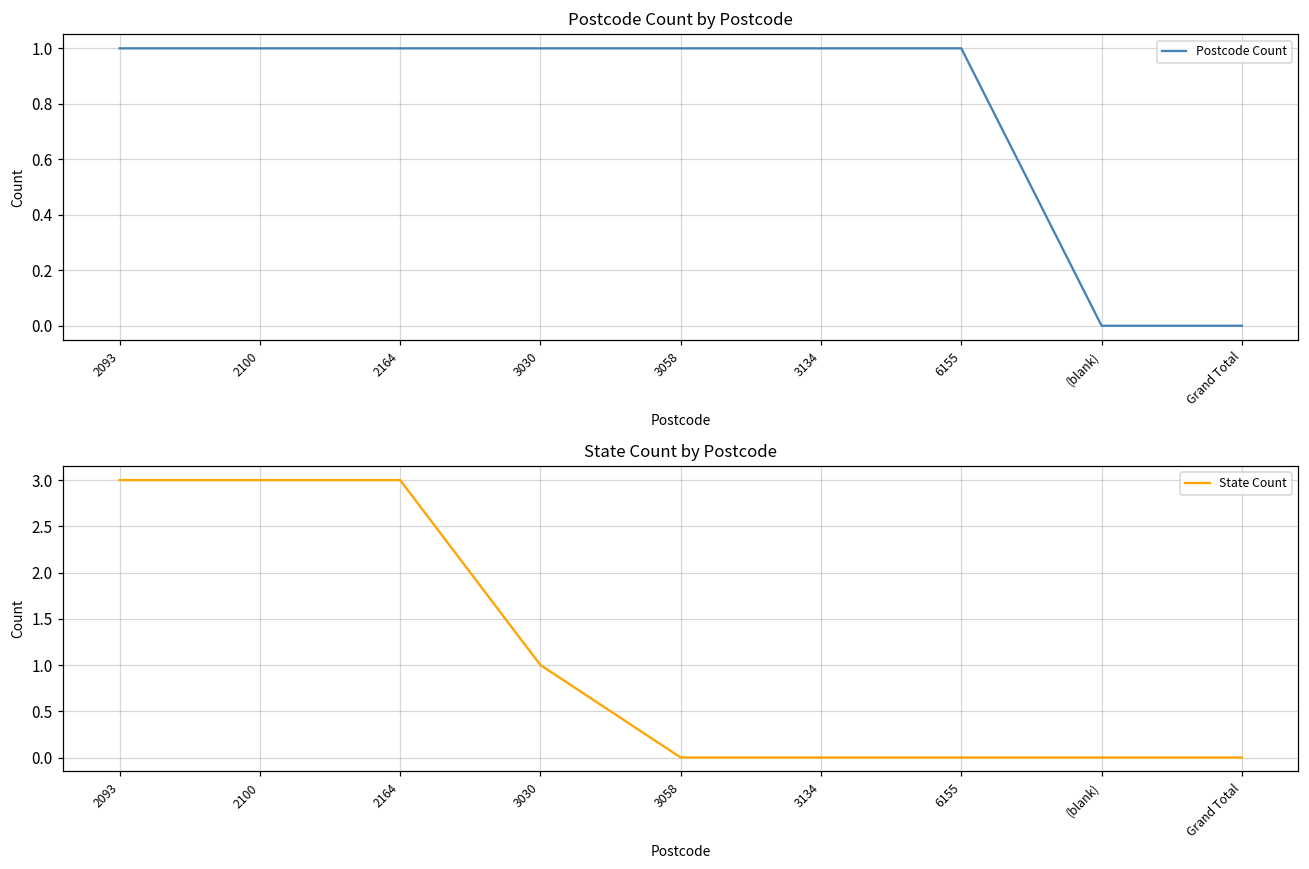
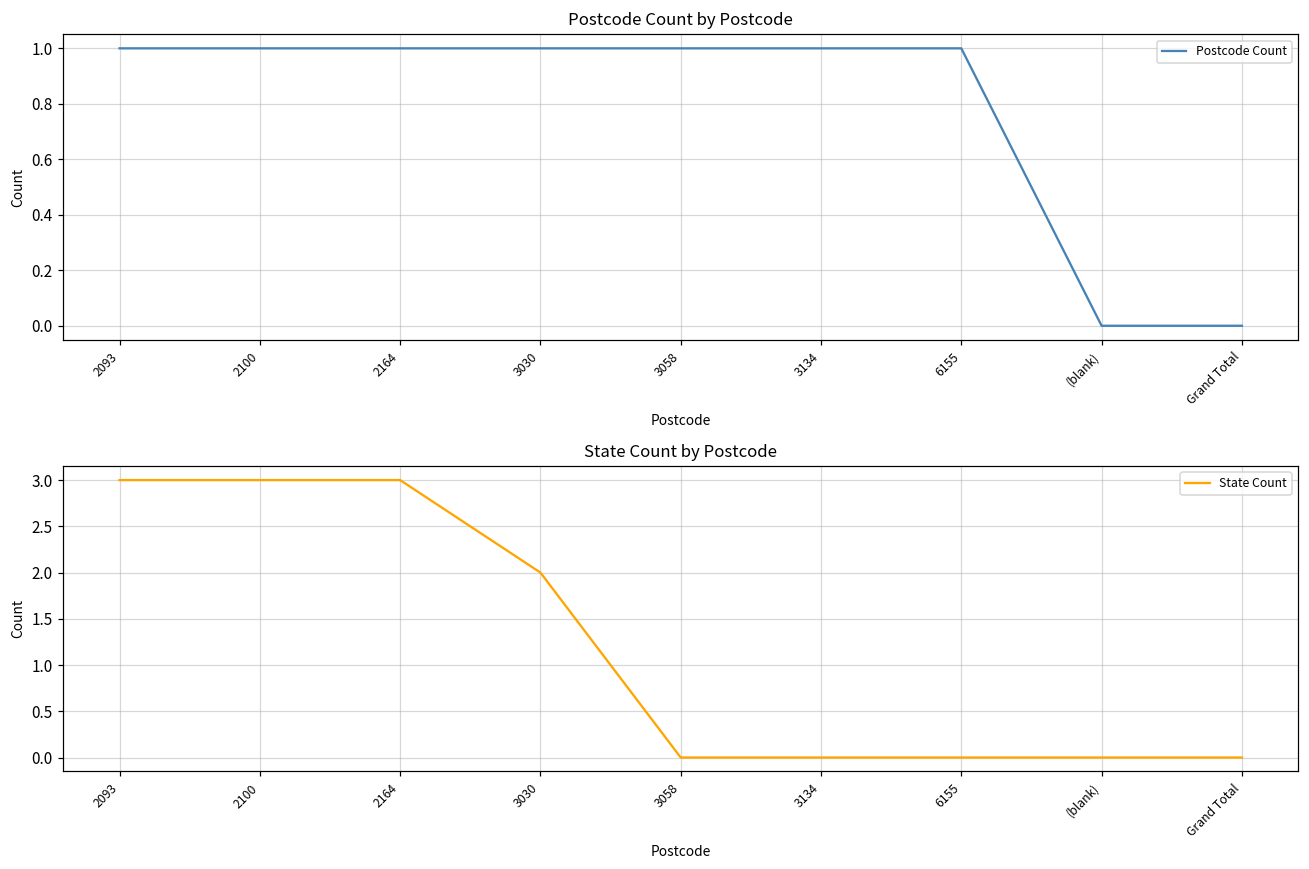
State Count by Postcode, 3030: 1 -> 2
